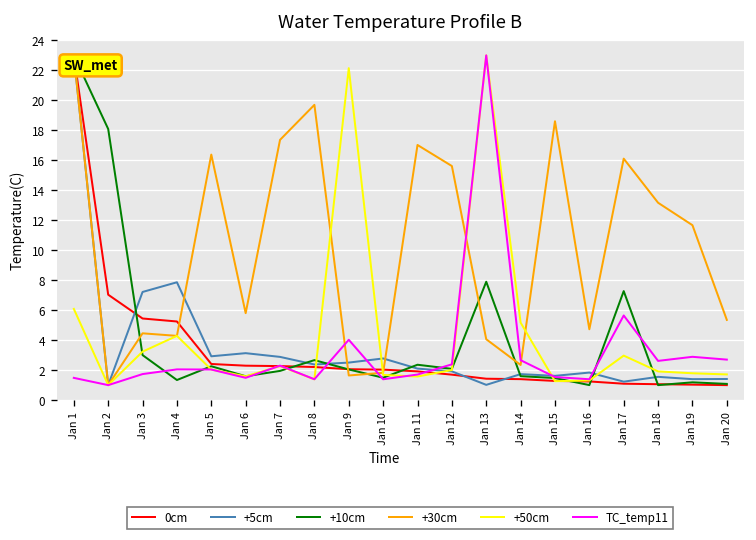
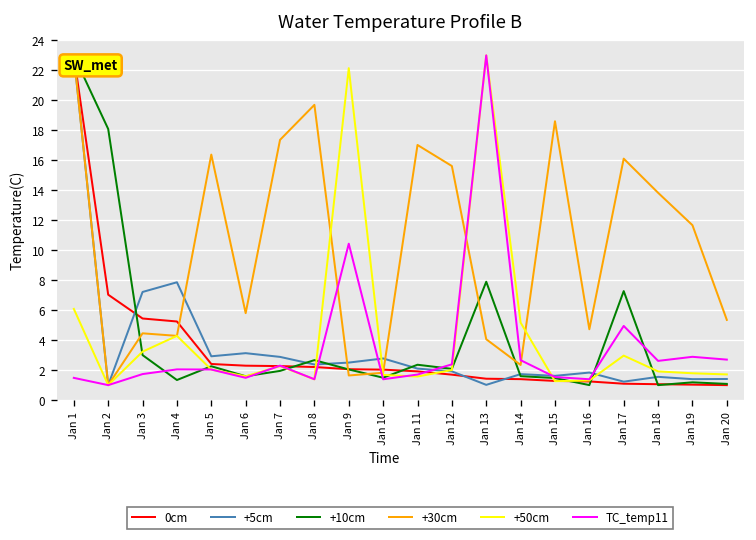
TC_temp11, Jan 9: 4.0 -> 10.4
TC_temp11, Jan 17: 5.6 -> 4.9
+30cm, Jan 18: 13.2 -> 13.8
